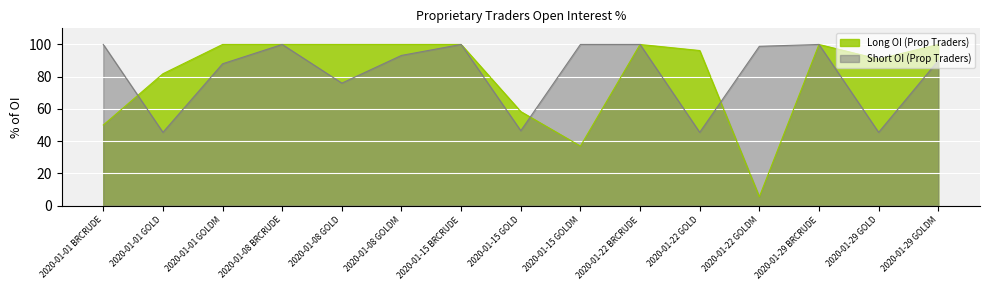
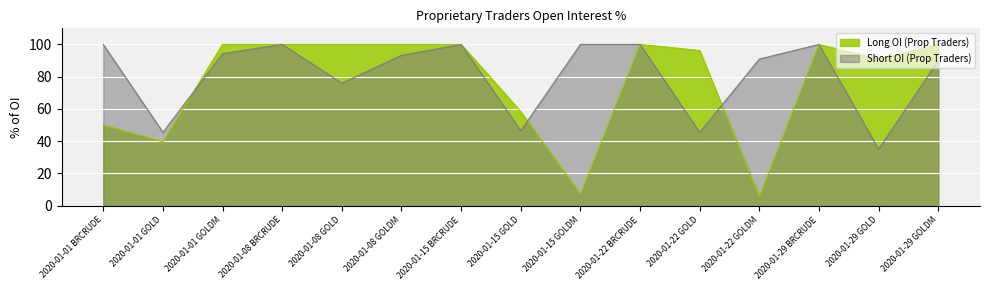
Long OI (Prop Traders), 2020-01-01 GOLD: 82 -> 40
Short OI (Prop Traders), 2020-01-01 GOLDM: 88 -> 94
Long OI (Prop Traders), 2020-01-15 GOLDM: 37 -> 7
Short OI (Prop Traders), 2020-01-22 GOLDM: 99 -> 91
Short OI (Prop Traders), 2020-01-29 GOLD: 45 -> 35
